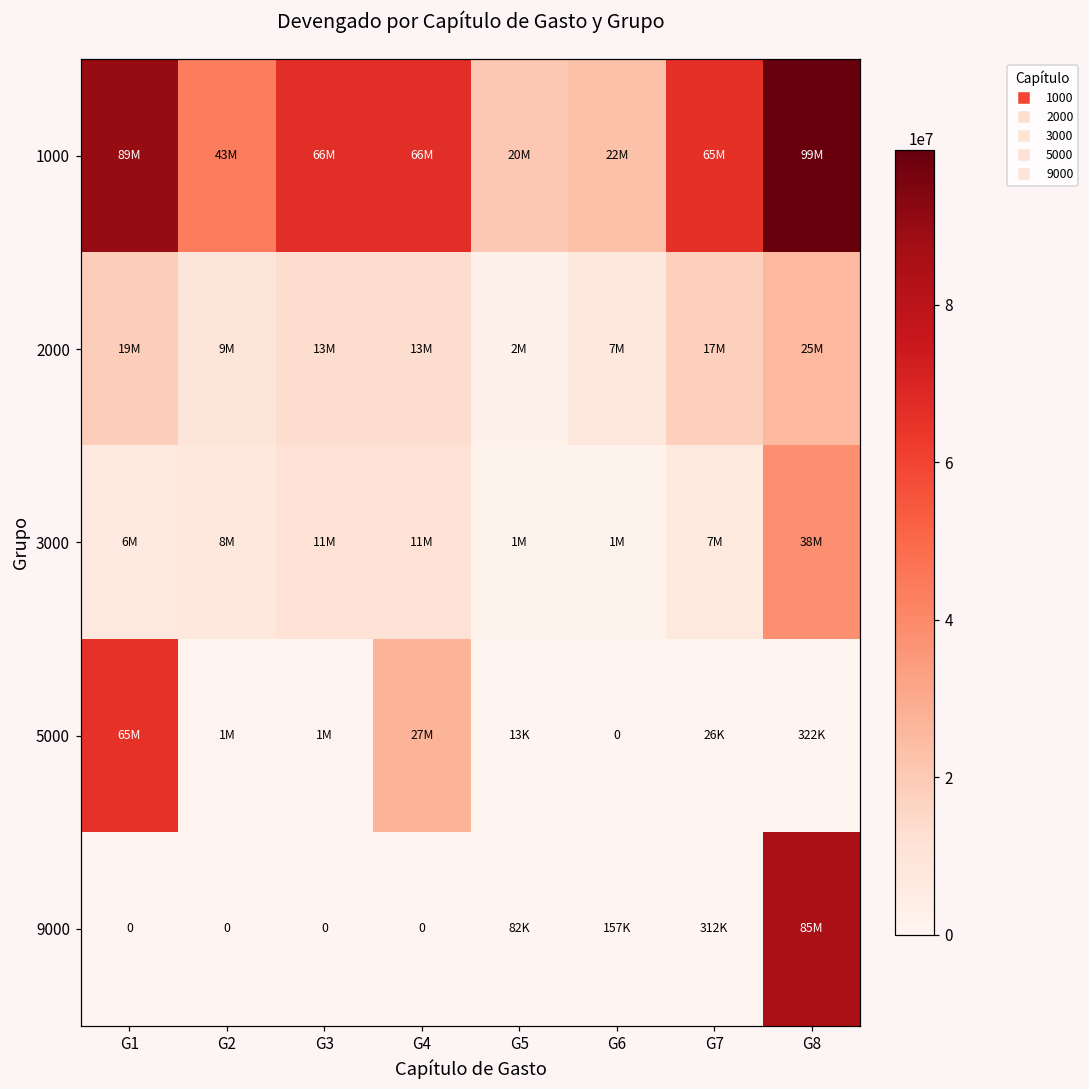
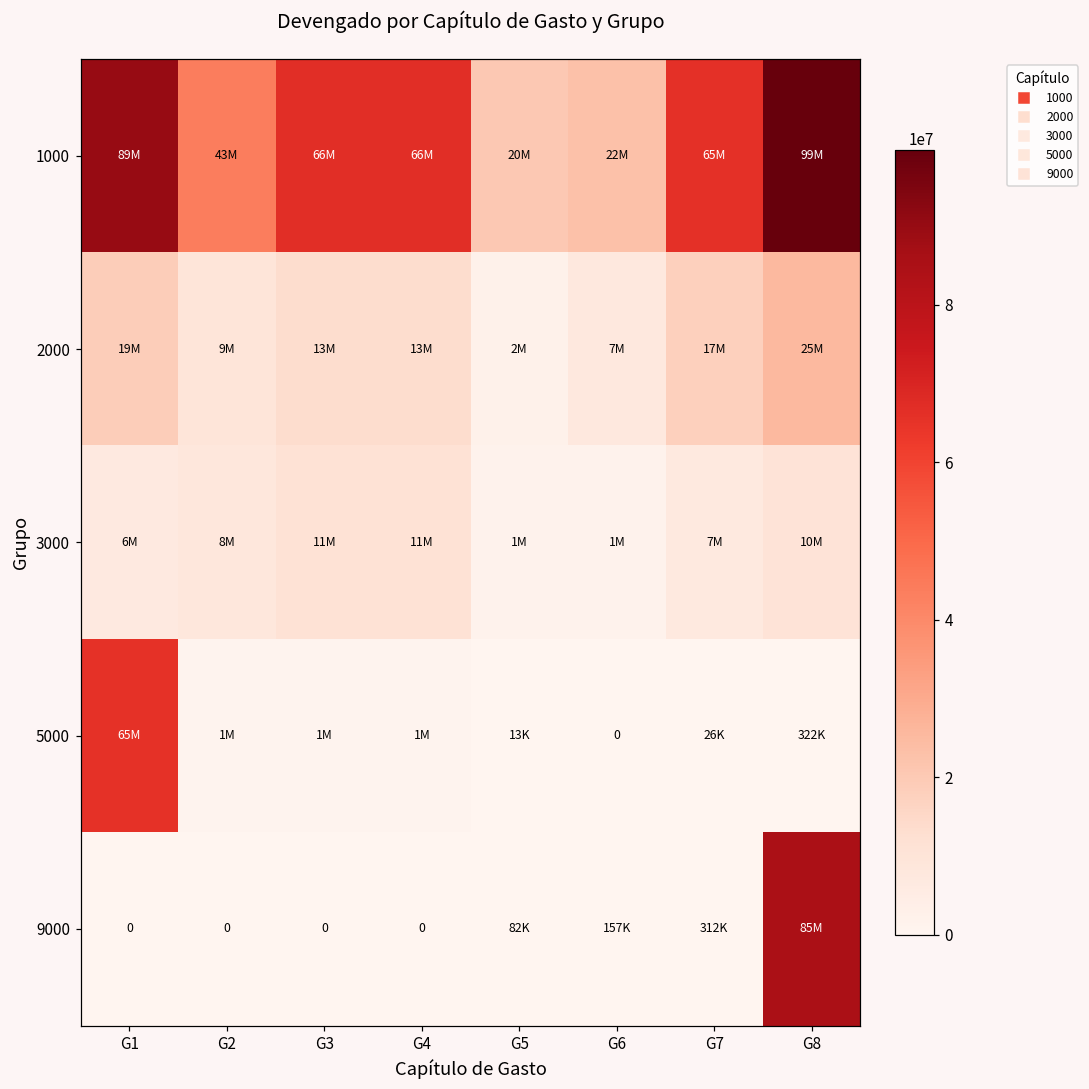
3000, G8: 38M -> 10M
5000, G4: 27M -> 1M
